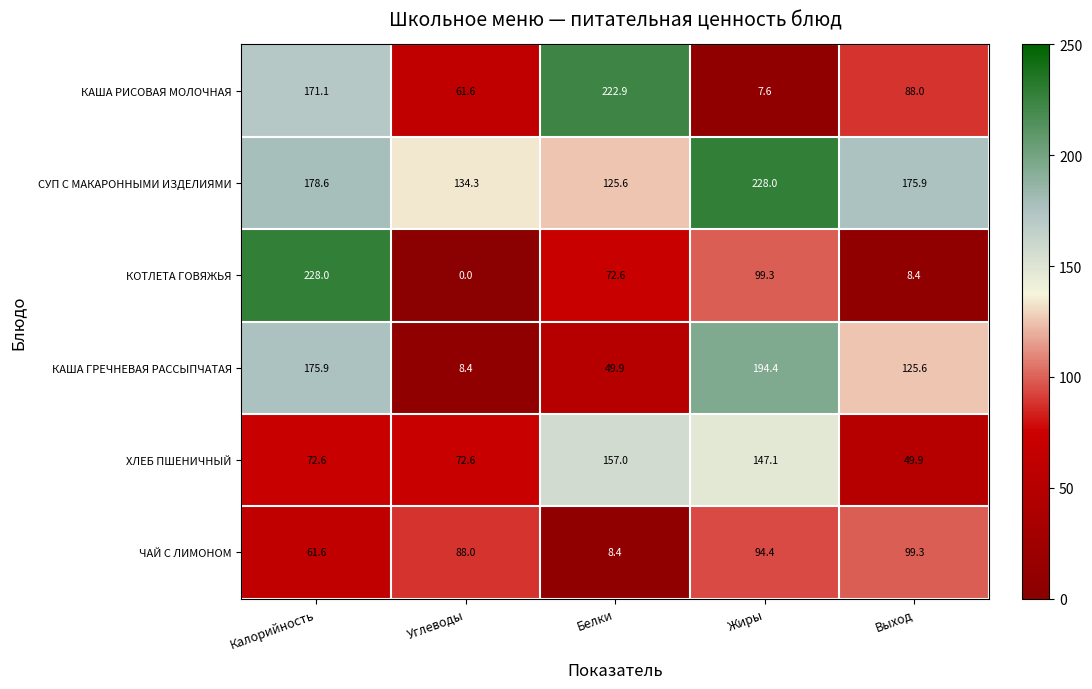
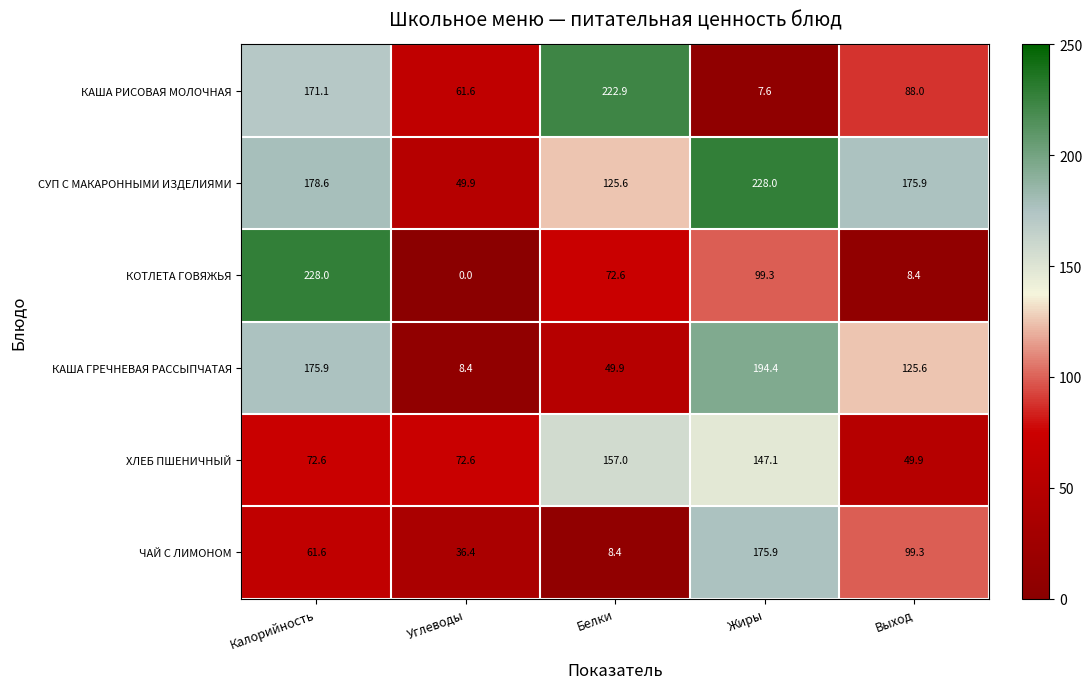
СУП С МАКАРОННЫМИ ИЗДЕЛИЯМИ, Углеводы: 134.3 -> 49.9
ЧАЙ С ЛИМОНОМ, Углеводы: 88.0 -> 36.4
ЧАЙ С ЛИМОНОМ, Жиры: 94.4 -> 175.9
